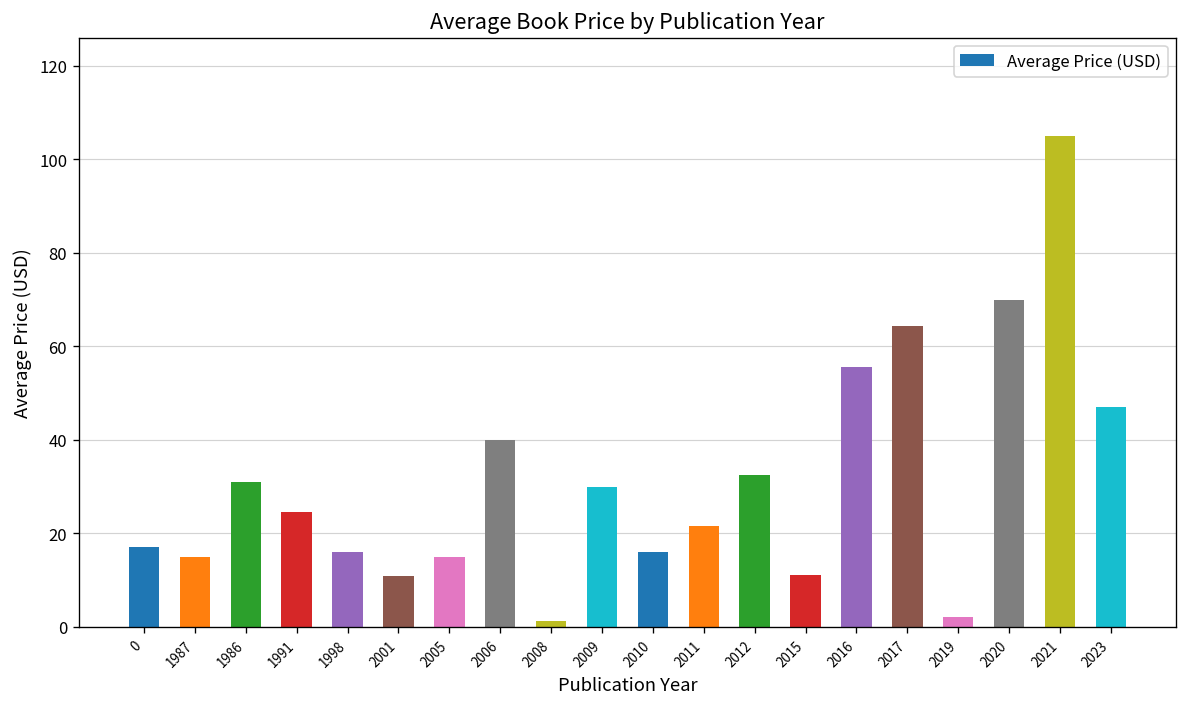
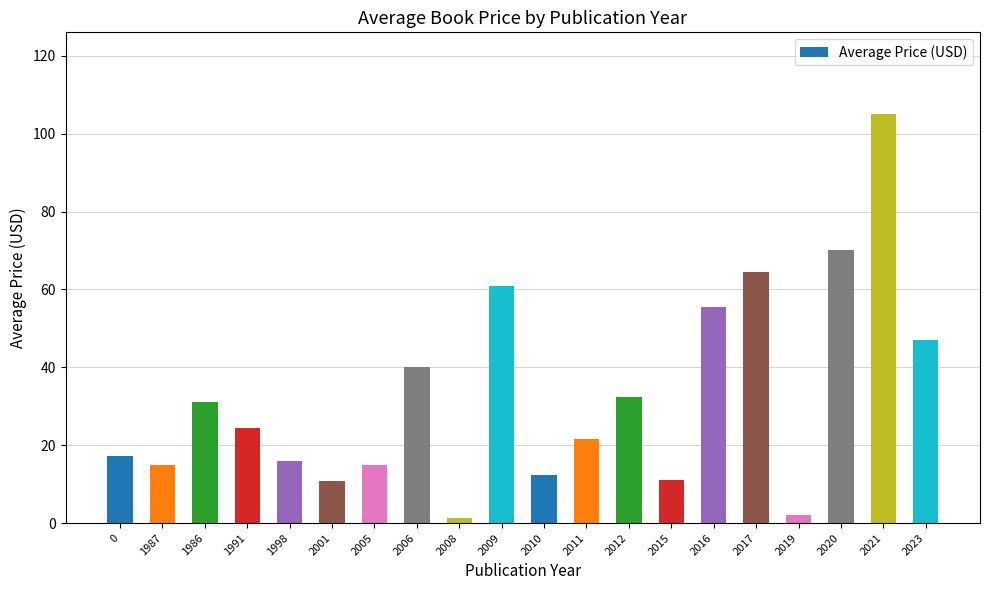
2009: 30 -> 61
2010: 16 -> 12
